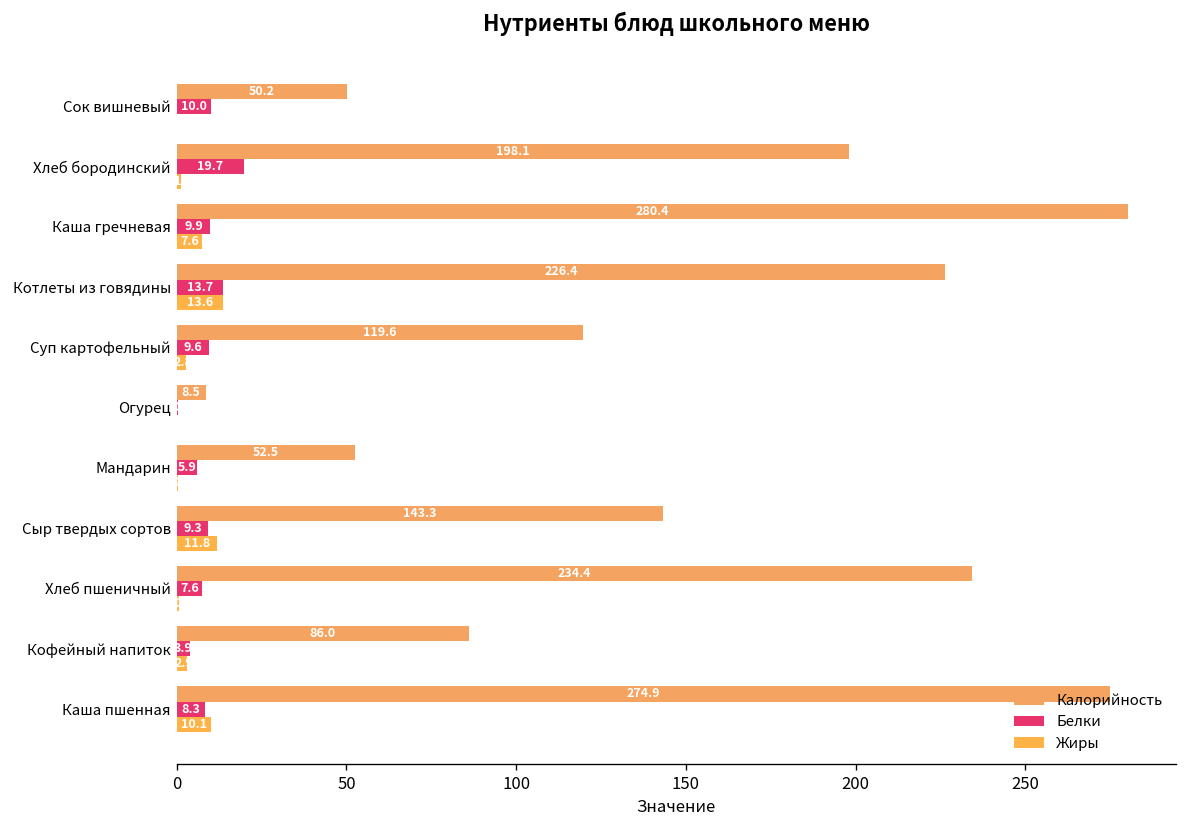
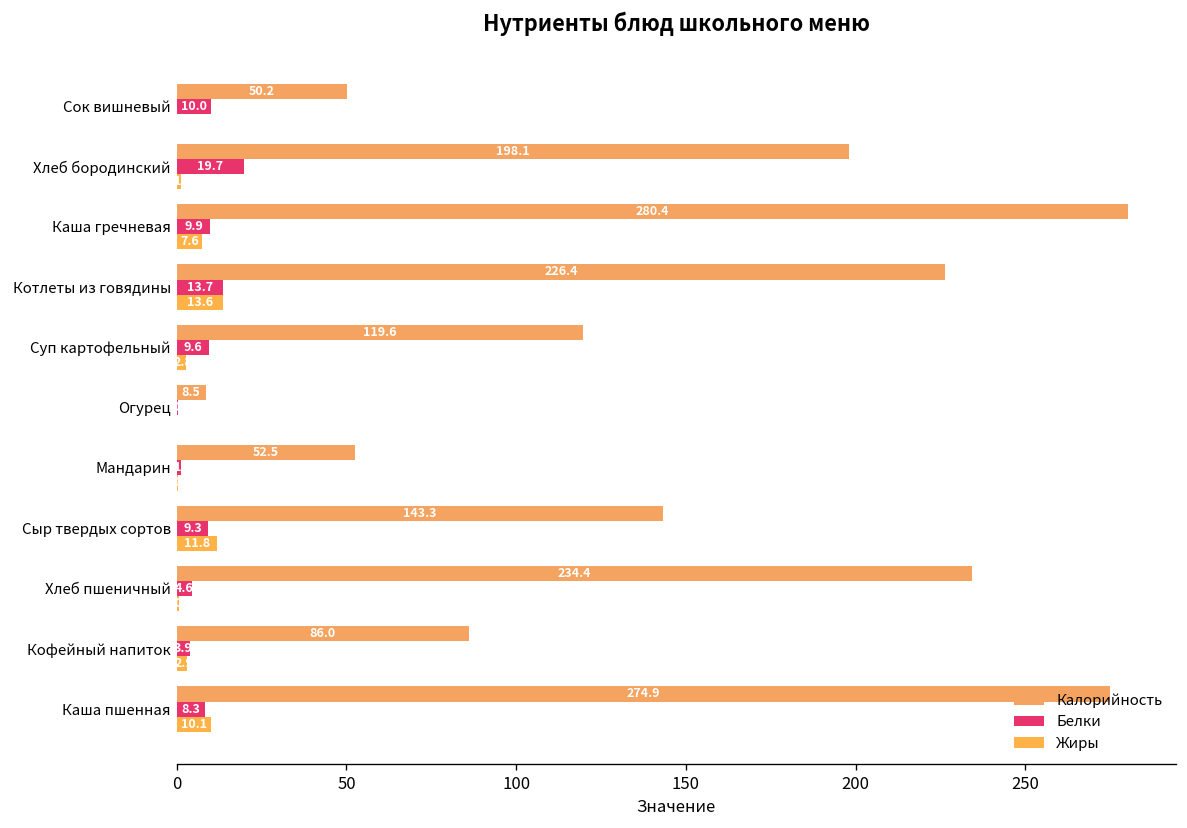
Белки, Мандарин: 6 -> 1
Белки, Хлеб пшеничный: 7.6 -> 4.6
